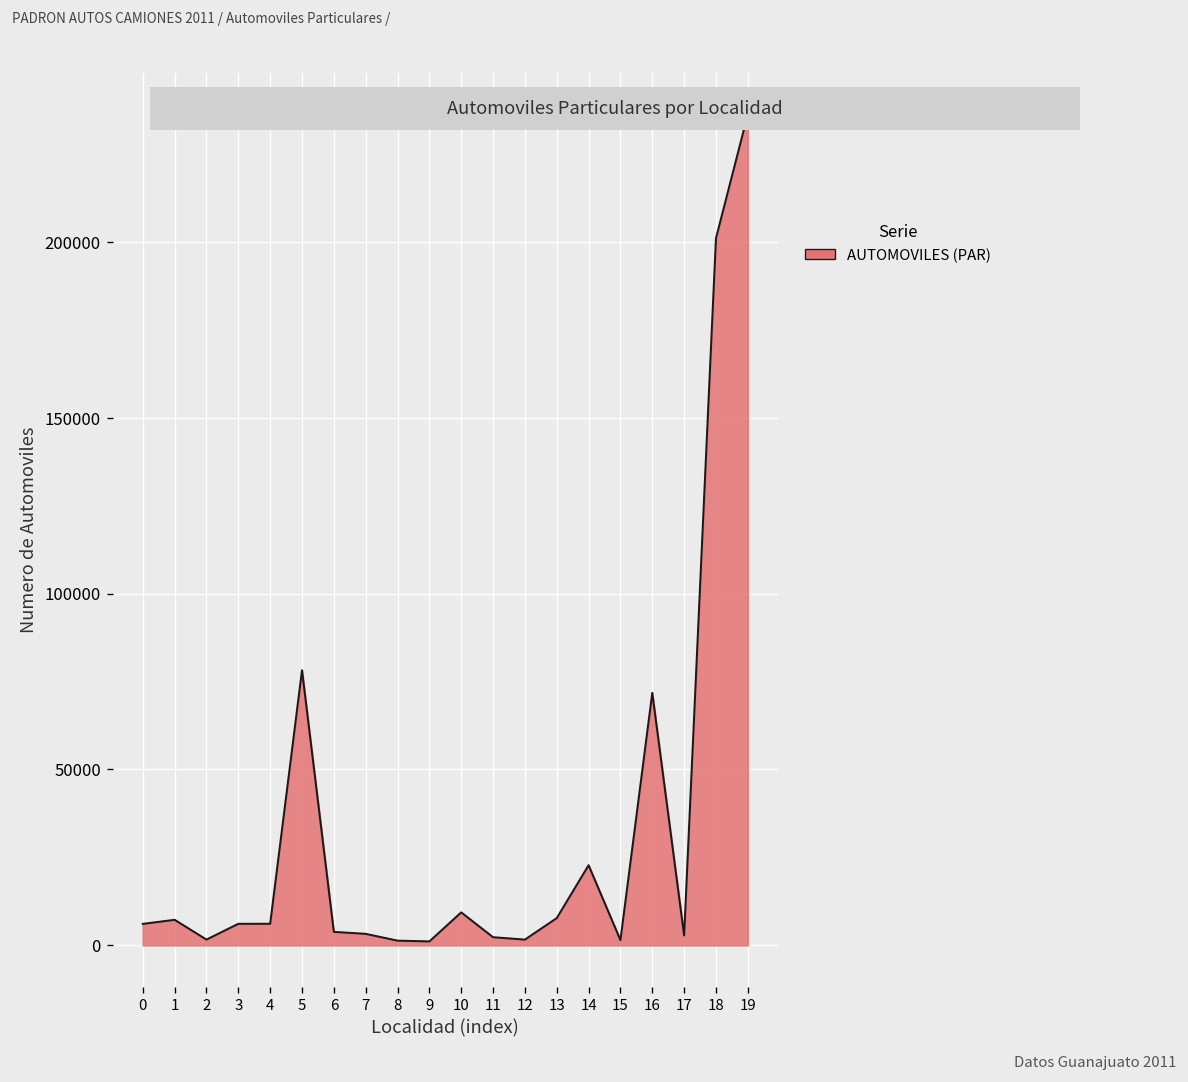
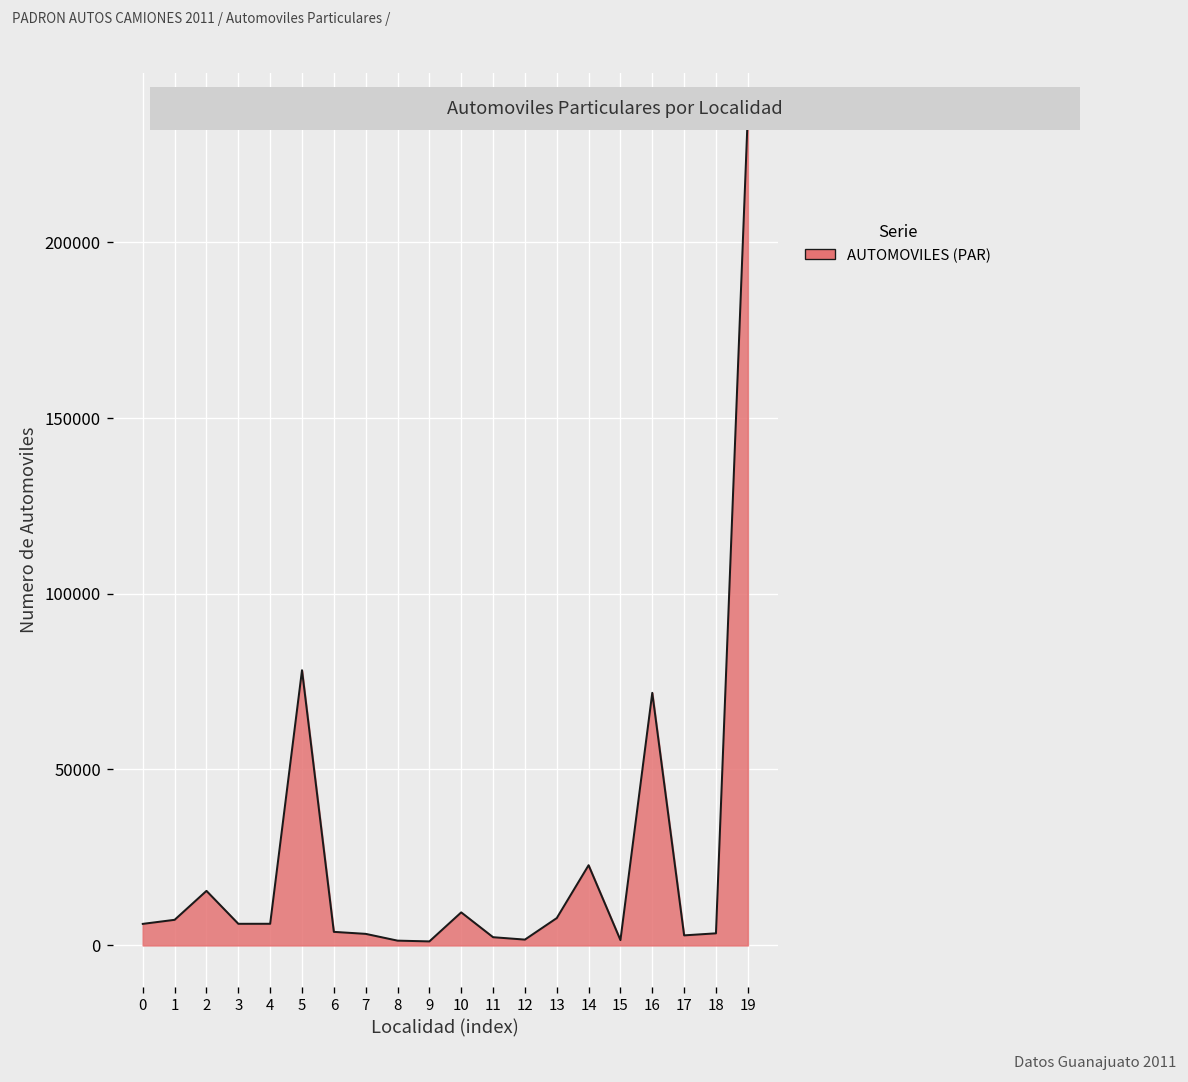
2: 2000 -> 15000
18: 201000 -> 3000
